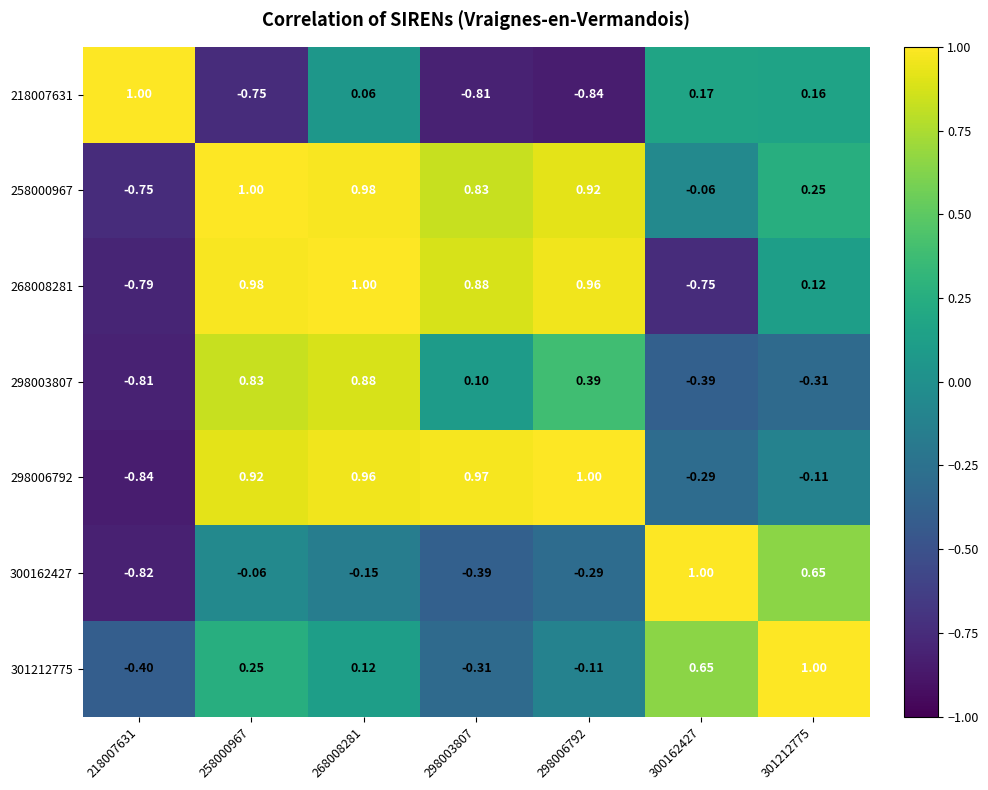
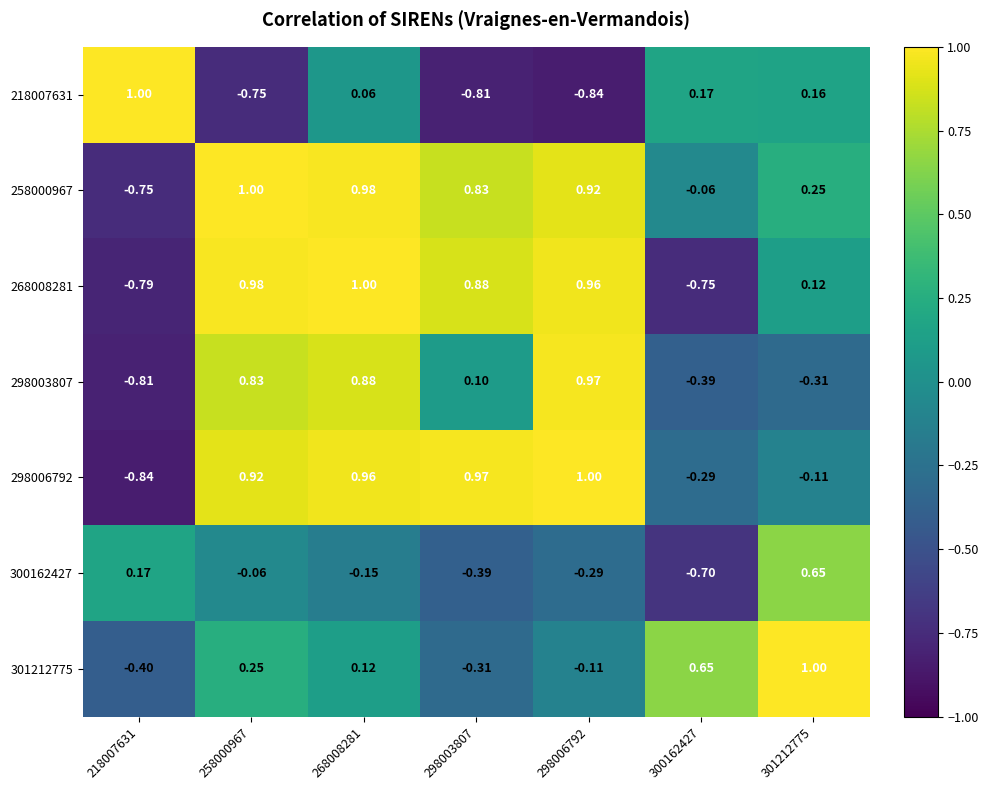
298003807, 298006792: 0.39 -> 0.97
300162427, 218007631: -0.82 -> 0.17
300162427, 300162427: 1.00 -> -0.70
